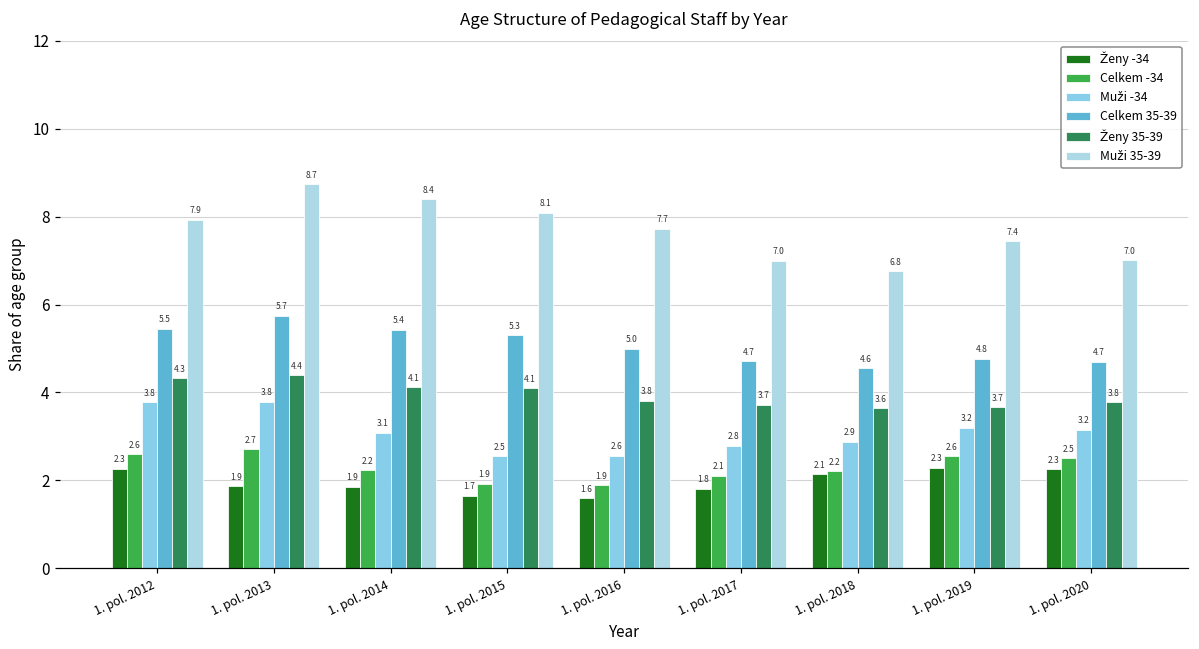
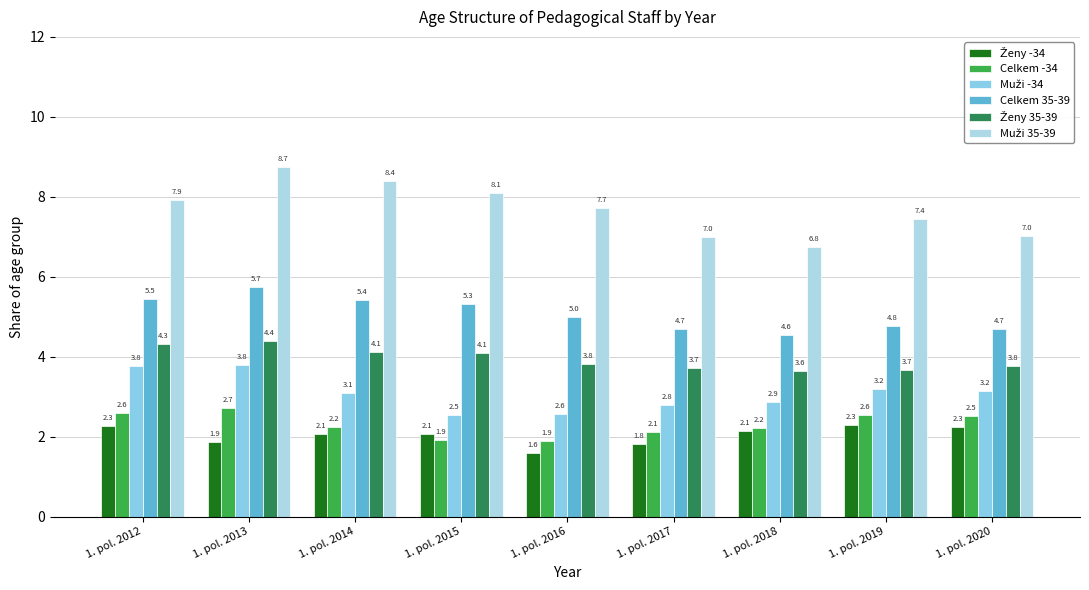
Ženy -34, 1. pol. 2014: 1.9 -> 2.1
Ženy -34, 1. pol. 2015: 1.7 -> 2.1
